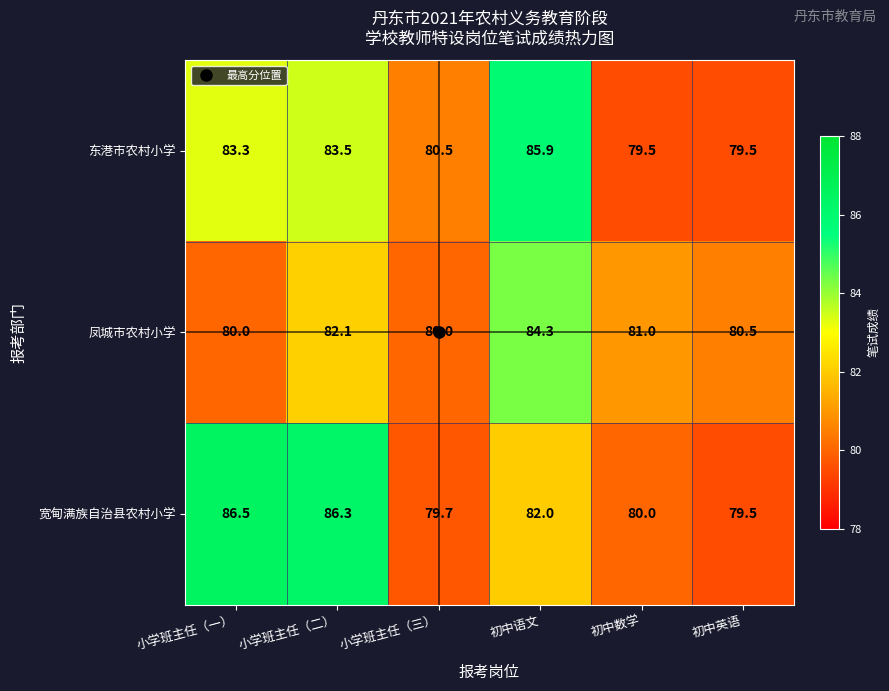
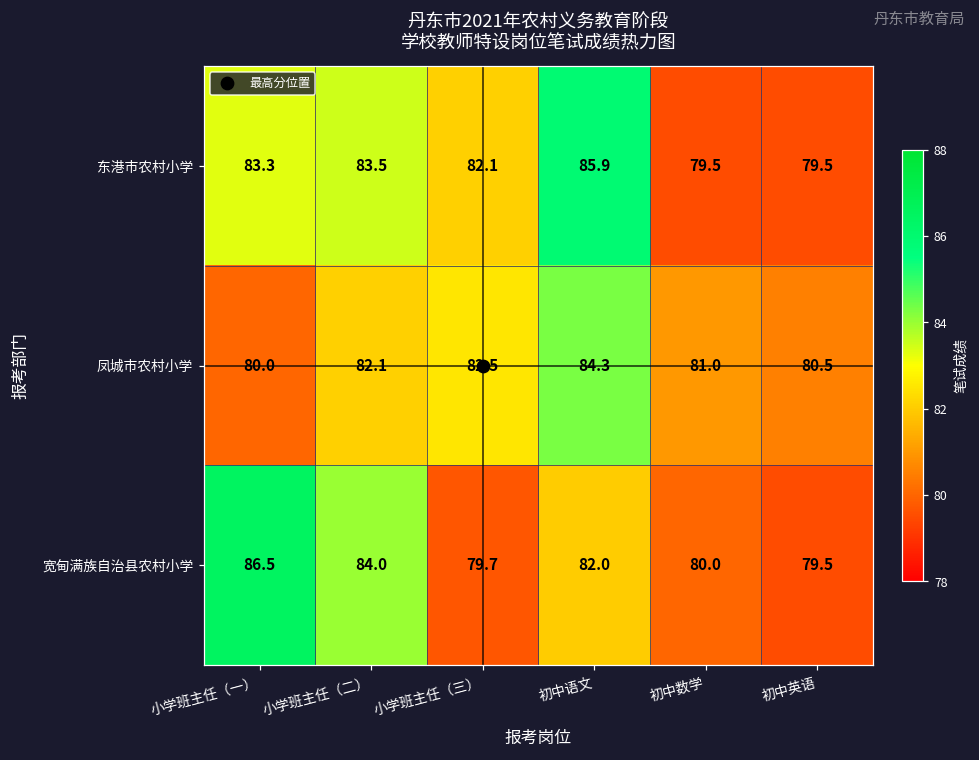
东港市农村小学, 小学班主任（三）: 80.5 -> 82.1
凤城市农村小学, 小学班主任（三）: 80.0 -> 82.5
宽甸满族自治县农村小学, 小学班主任（二）: 86.3 -> 84.0
